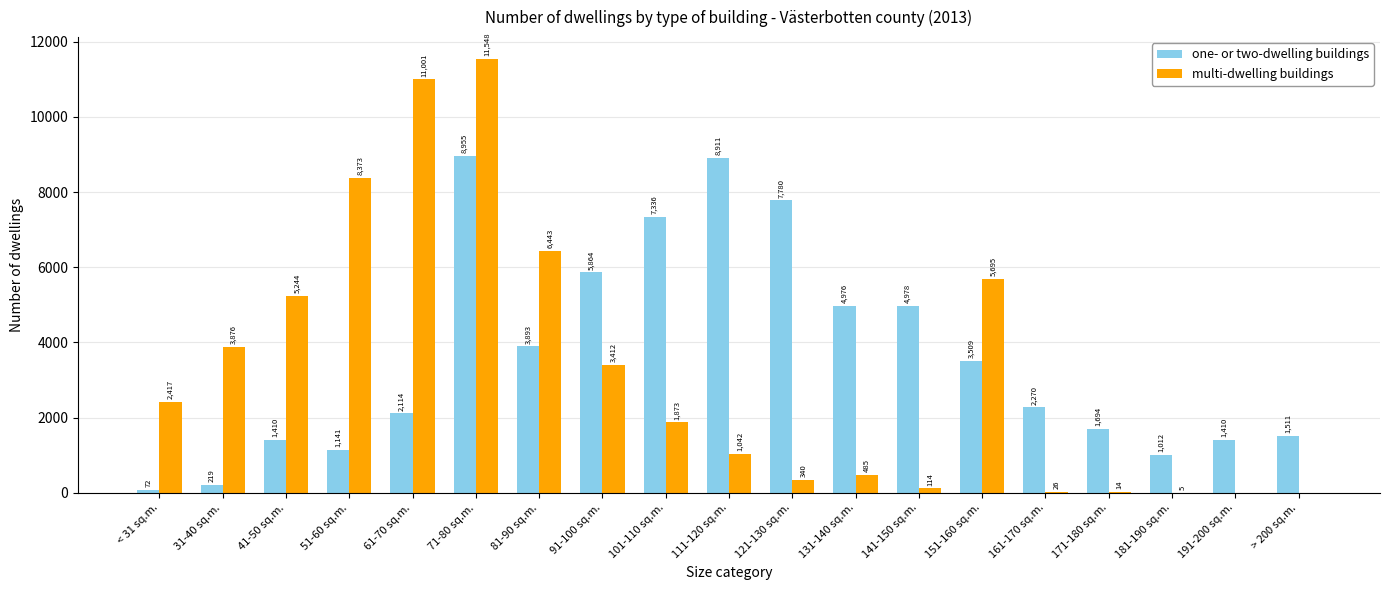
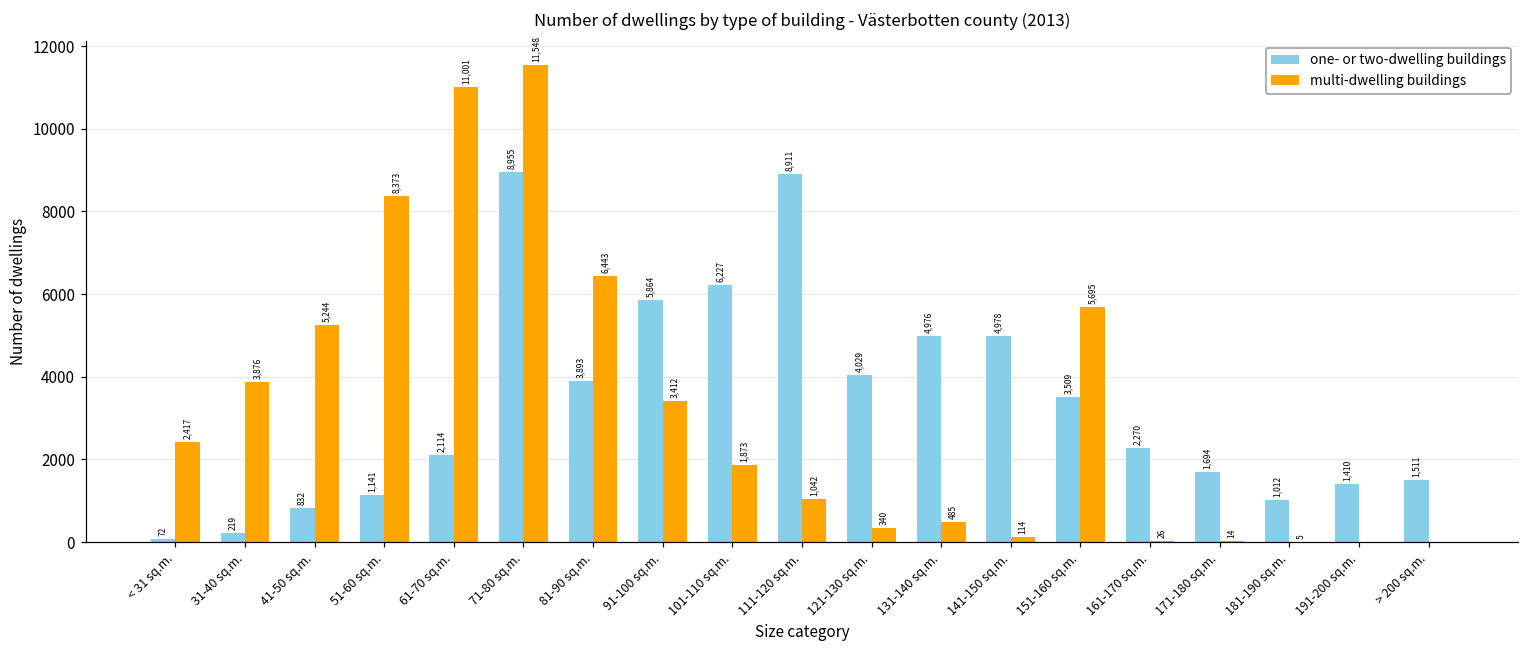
one- or two-dwelling buildings, 41-50 sq.m.: 1,410 -> 832
one- or two-dwelling buildings, 101-110 sq.m.: 7,336 -> 6,227
one- or two-dwelling buildings, 121-130 sq.m.: 7,780 -> 4,029
